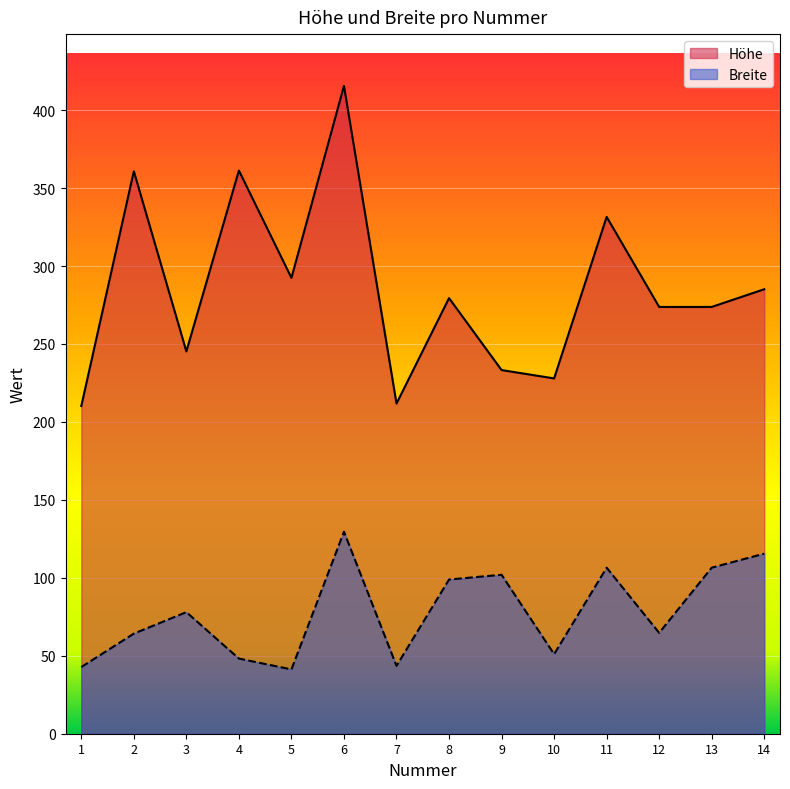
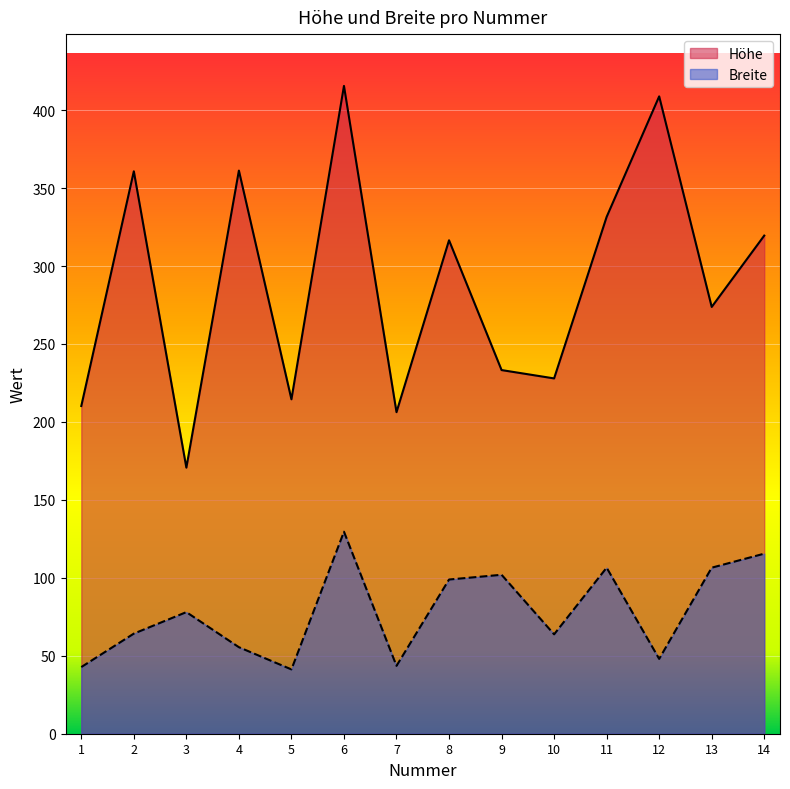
Höhe, 3: 245 -> 171
Breite, 4: 48 -> 56
Höhe, 5: 292 -> 215
Höhe, 7: 212 -> 206
Höhe, 8: 279 -> 317
Breite, 10: 51 -> 64
Höhe, 12: 274 -> 409
Breite, 12: 65 -> 48
Höhe, 14: 285 -> 320
